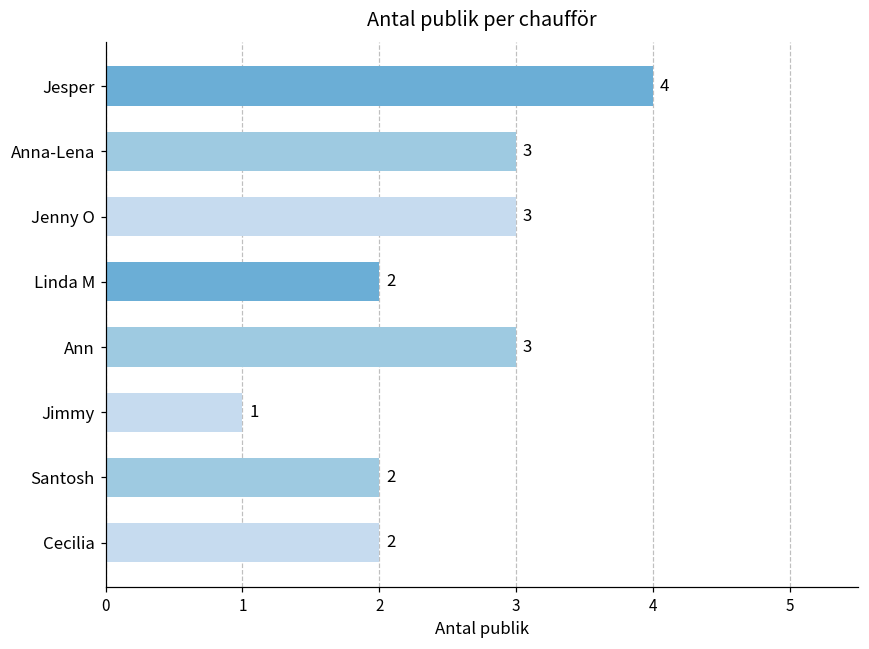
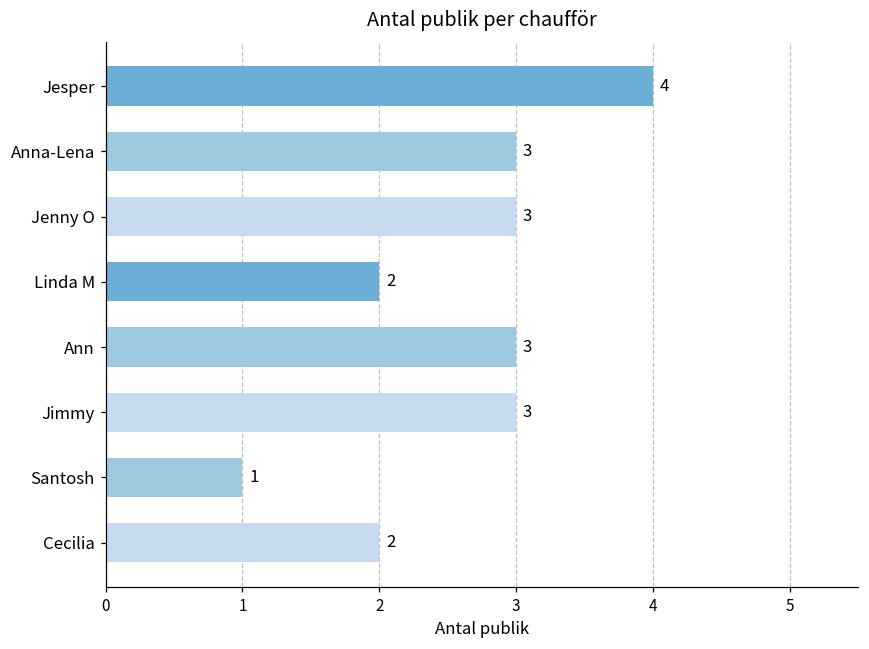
Jimmy: 1 -> 3
Santosh: 2 -> 1
